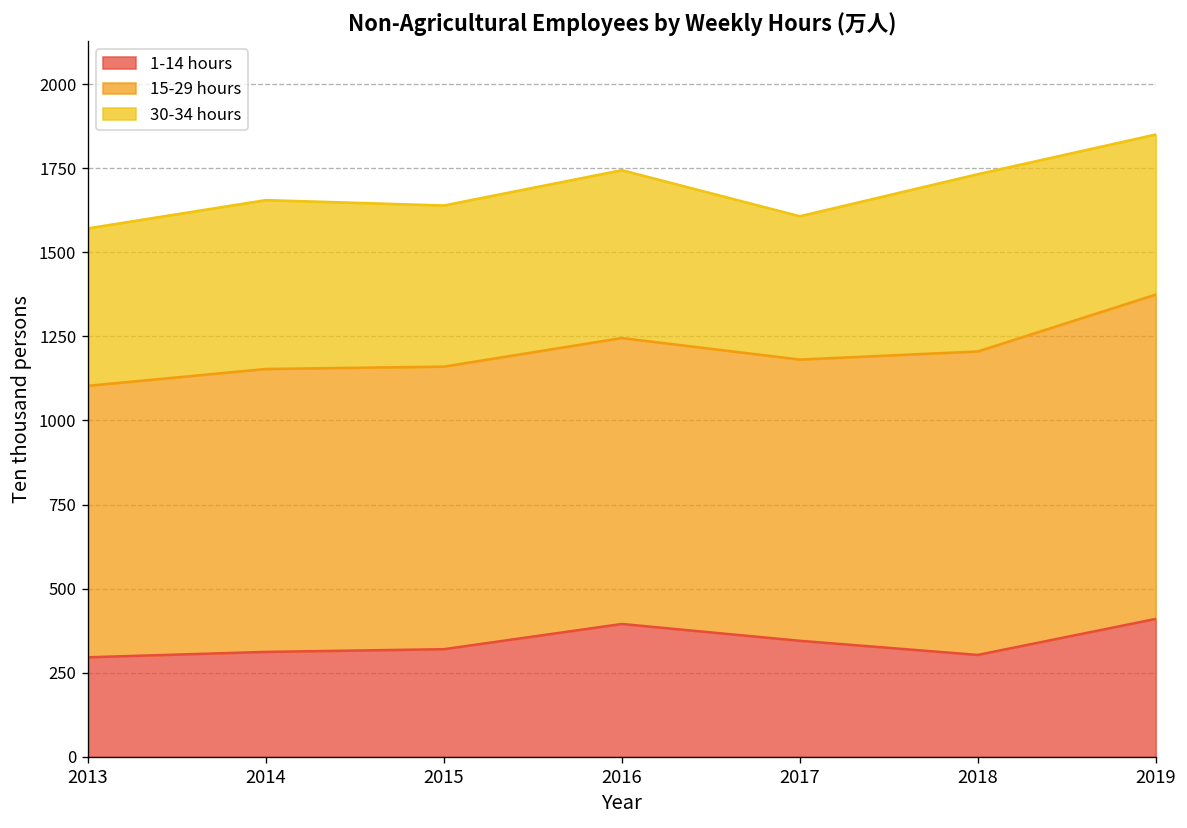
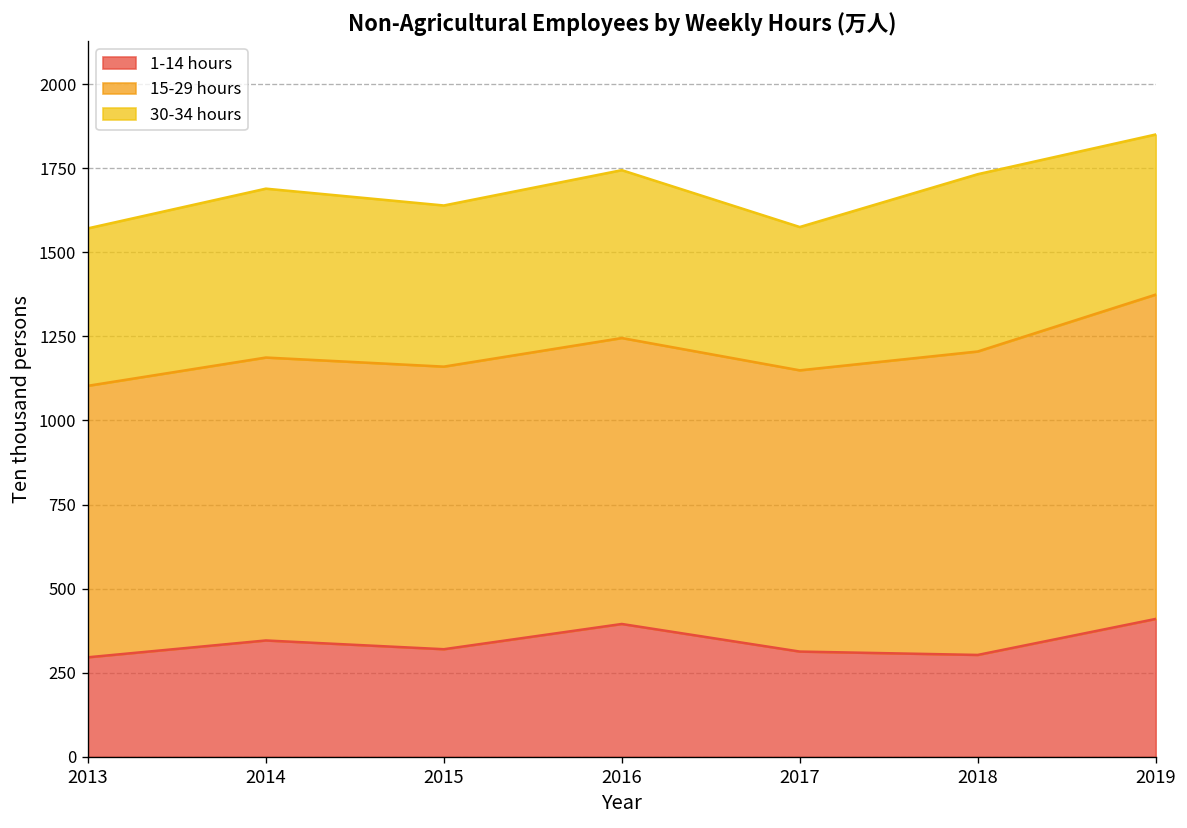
1-14 hours, 2014: 310 -> 350
1-14 hours, 2017: 350 -> 310
